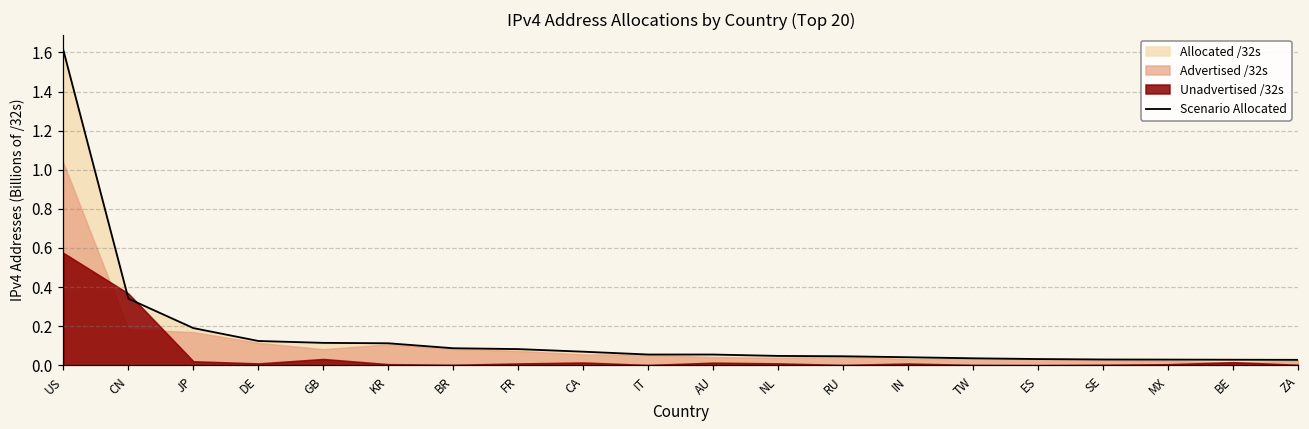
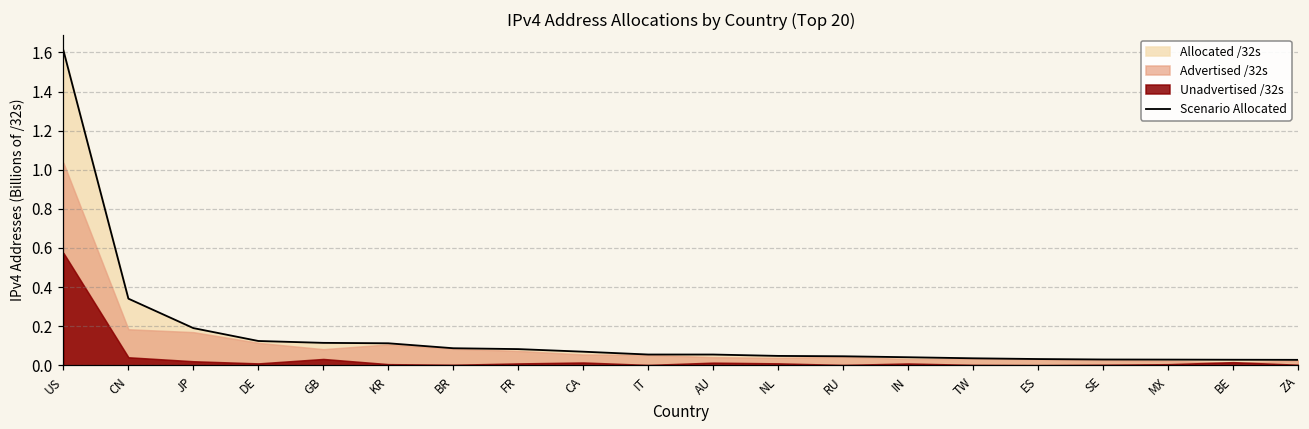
Unadvertised /32s, CN: 0.37 -> 0.04
